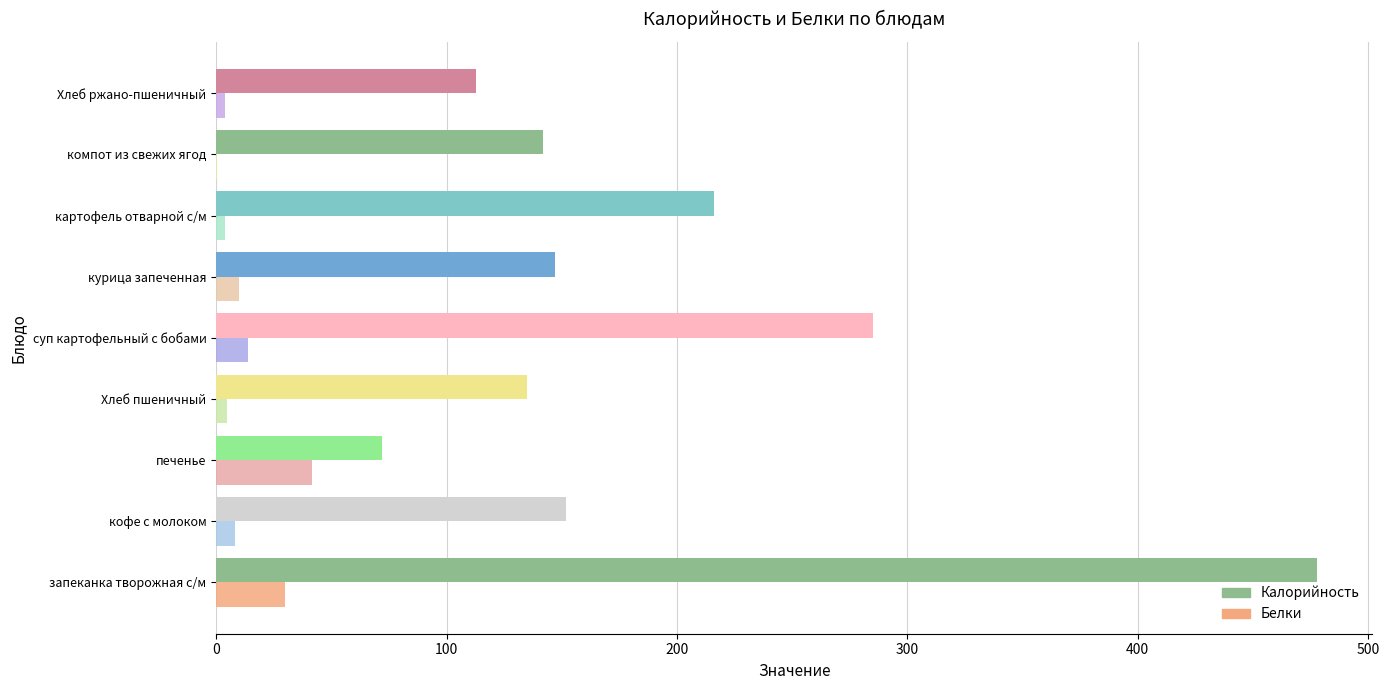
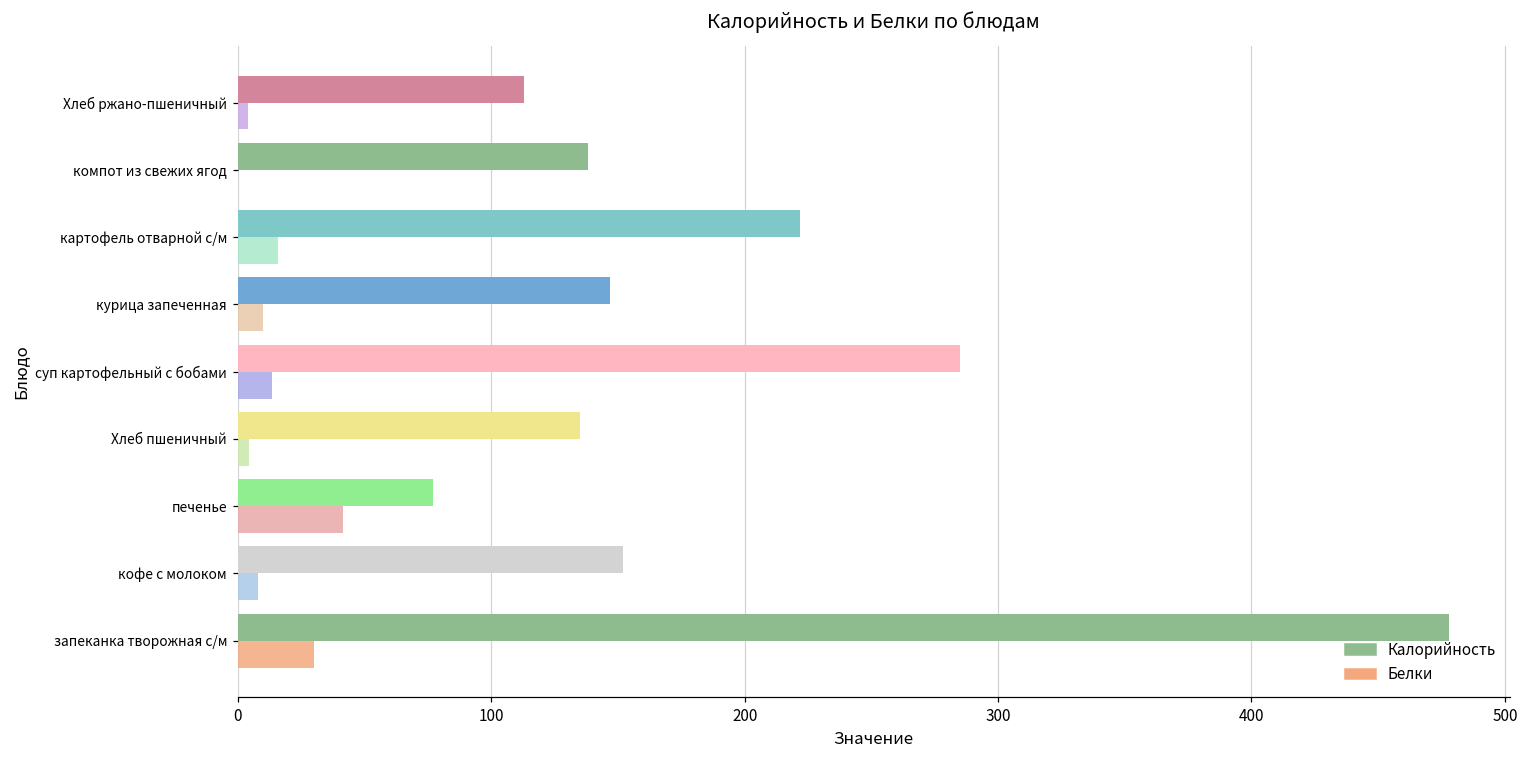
Калорийность, компот из свежих ягод: 142 -> 138
Калорийность, картофель отварной с/м: 216 -> 222
Белки, картофель отварной с/м: 4 -> 16
Калорийность, печенье: 72 -> 77
